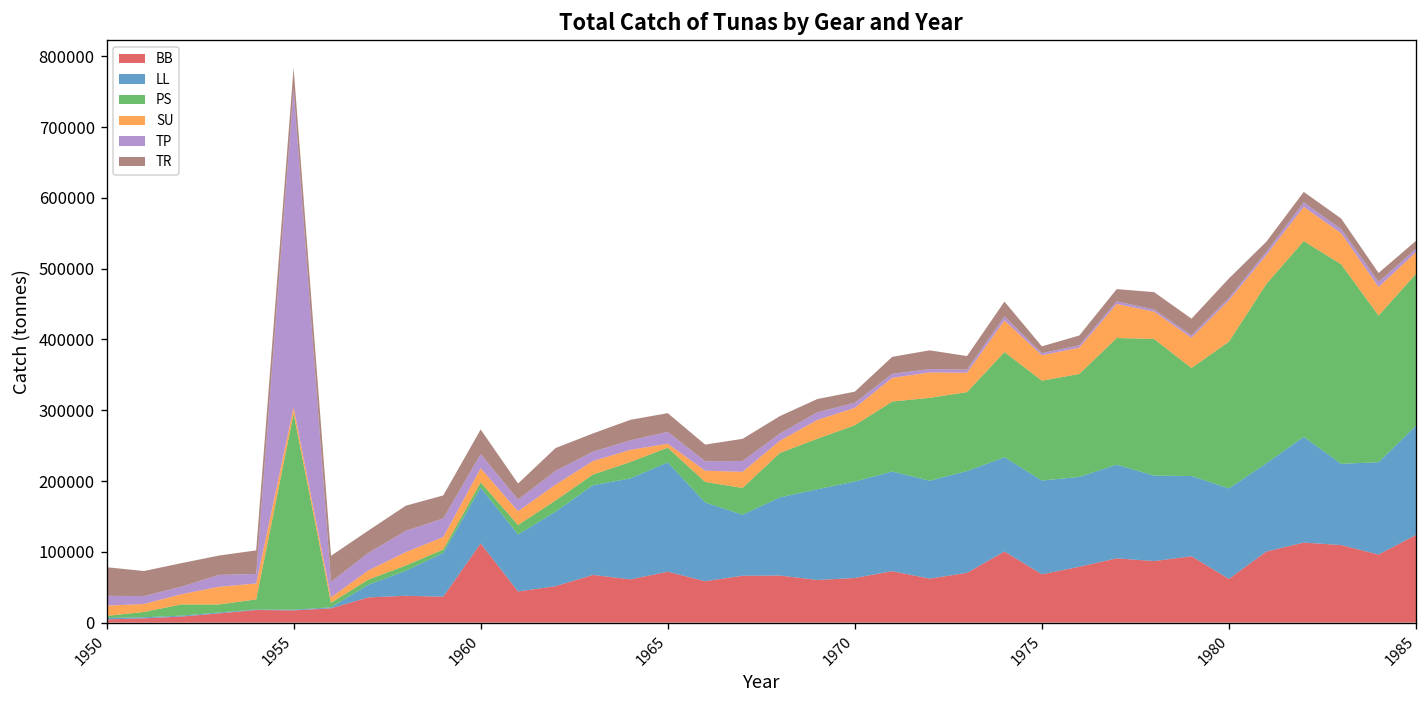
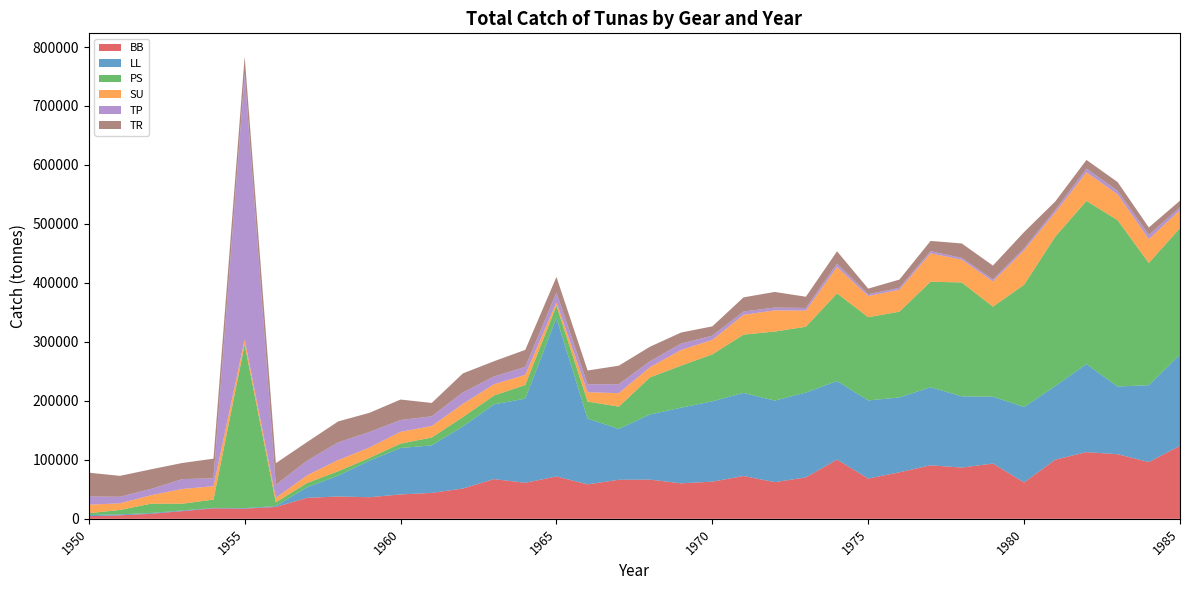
BB, 1960: 110000 -> 40000
LL, 1965: 150000 -> 270000
